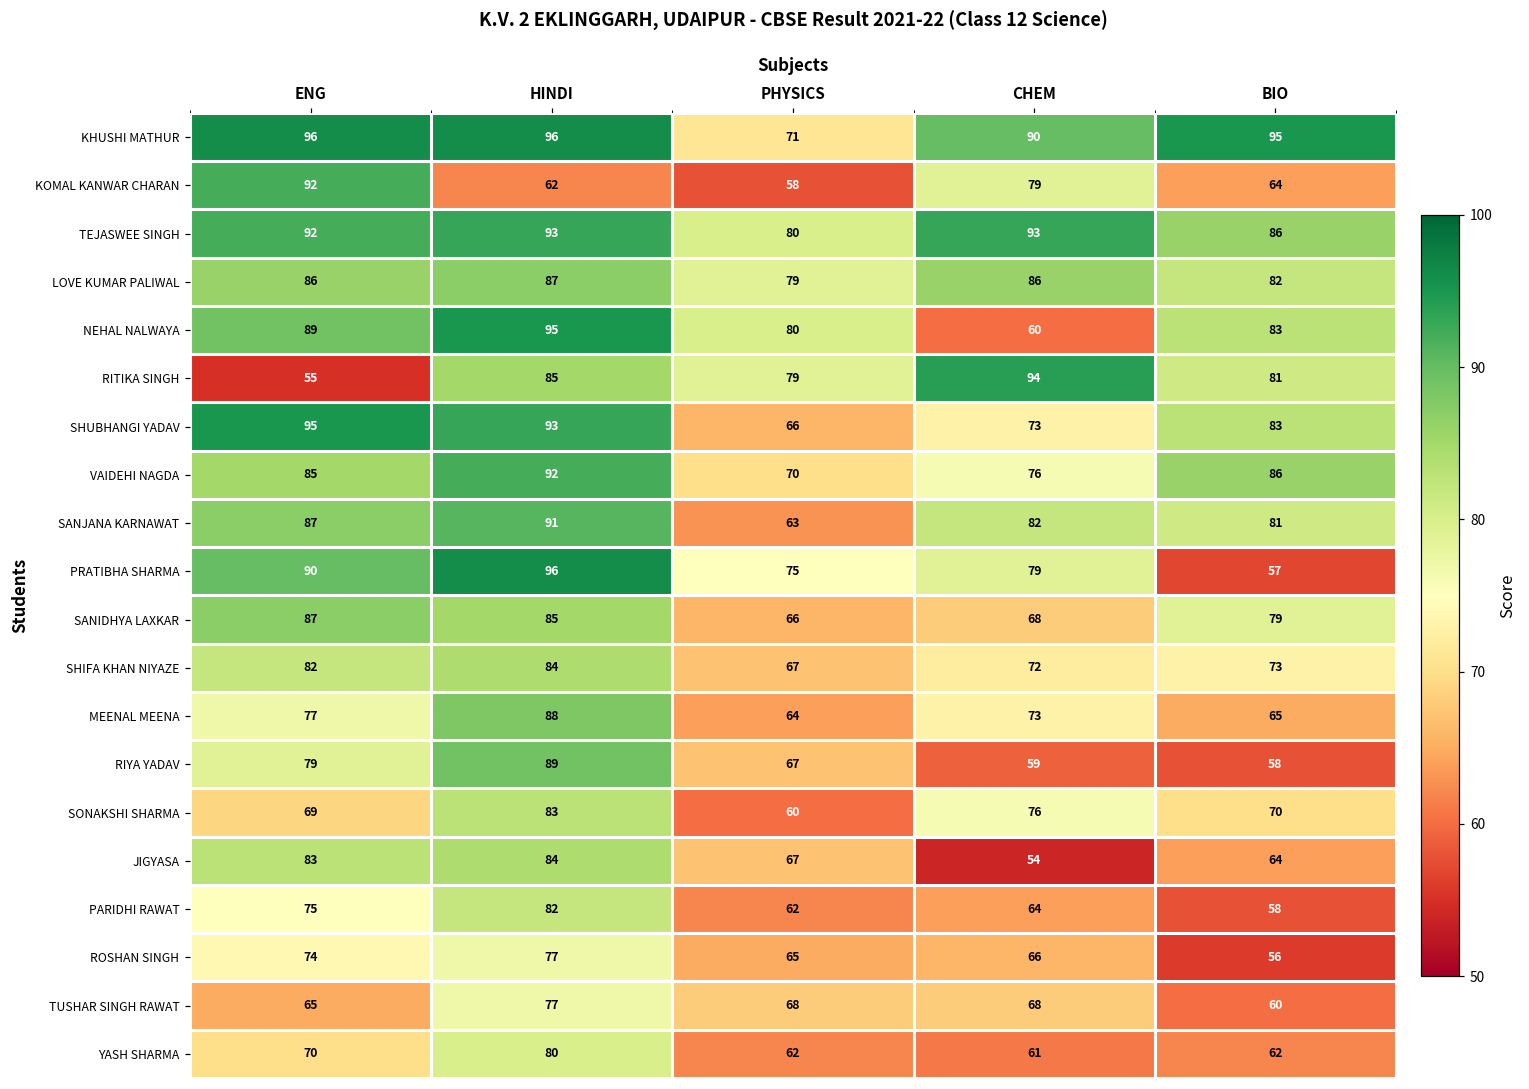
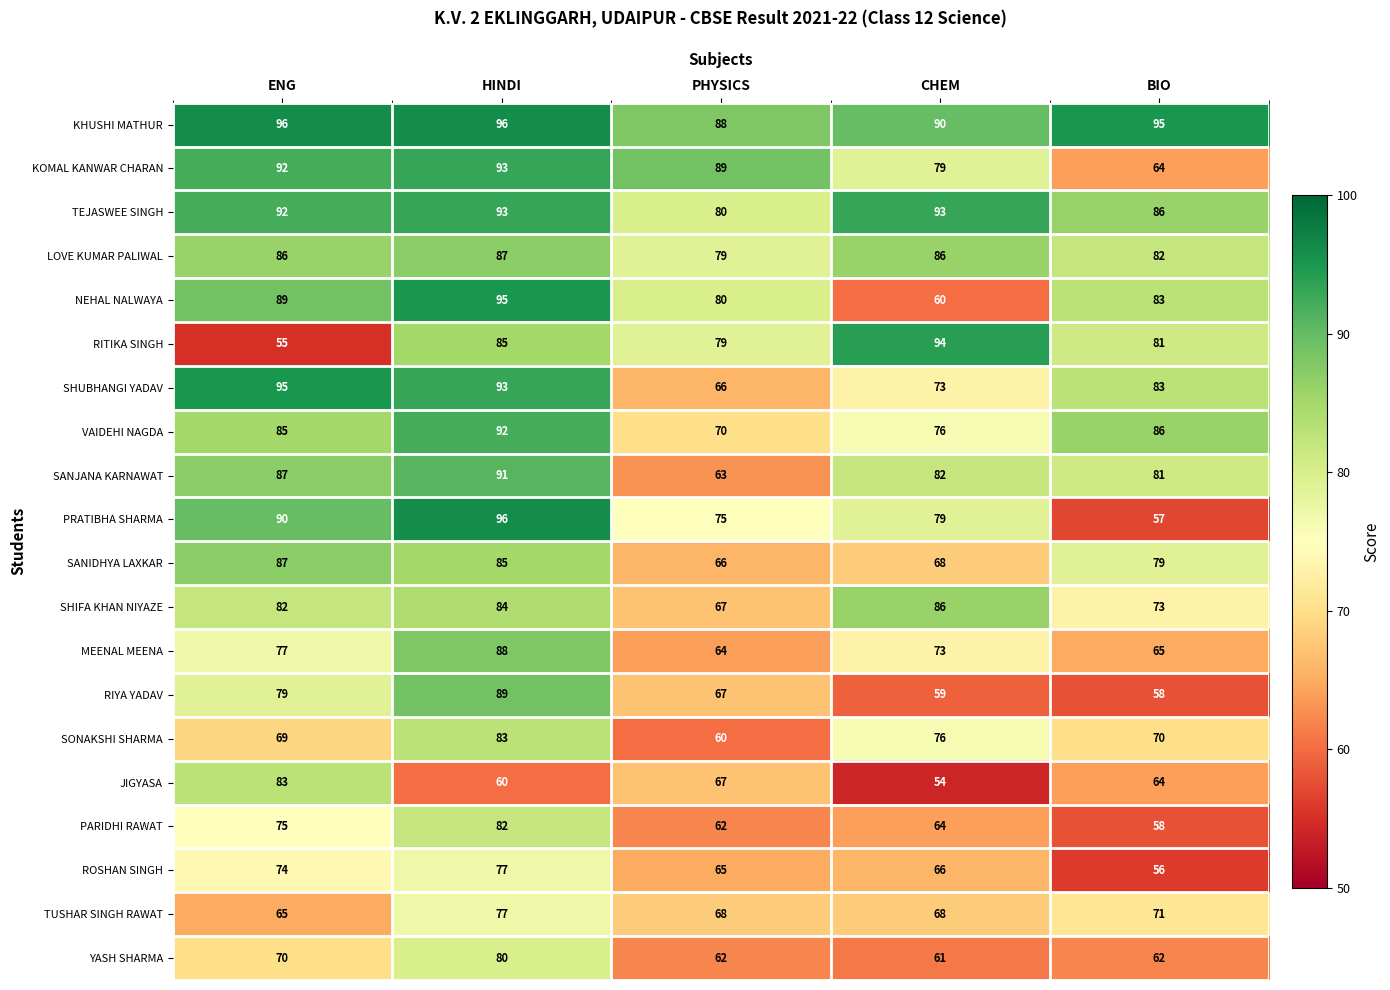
KHUSHI MATHUR, PHYSICS: 71 -> 88
KOMAL KANWAR CHARAN, HINDI: 62 -> 93
KOMAL KANWAR CHARAN, PHYSICS: 58 -> 89
SHIFA KHAN NIYAZE, CHEM: 72 -> 86
JIGYASA, HINDI: 84 -> 60
TUSHAR SINGH RAWAT, BIO: 60 -> 71
